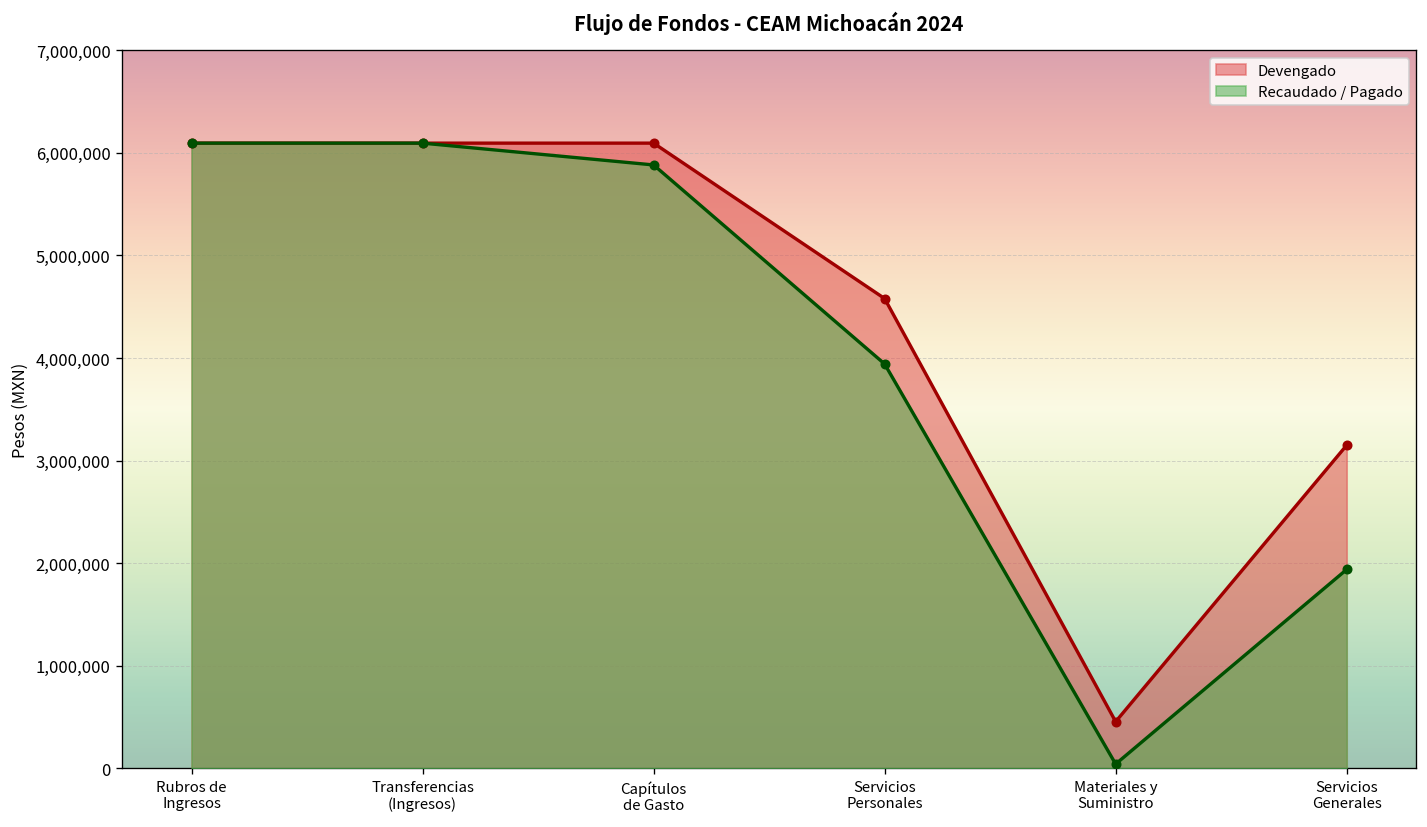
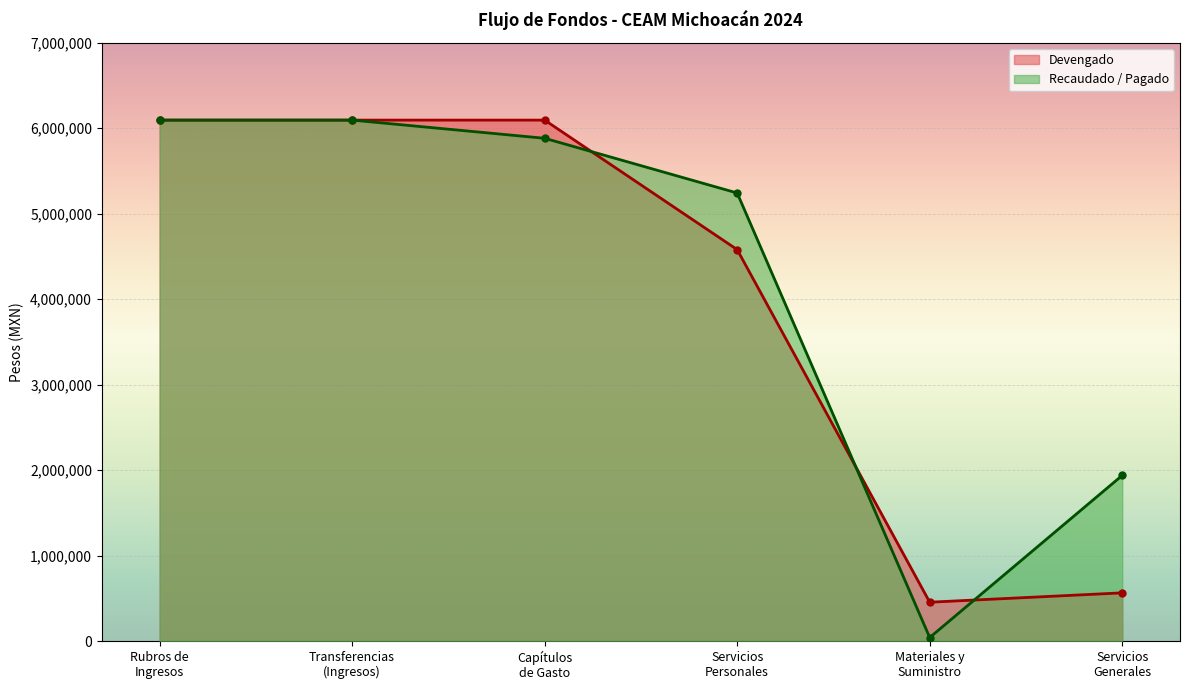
Recaudado / Pagado, Servicios Personales: 3,900,000 -> 5,200,000
Devengado, Servicios Generales: 3,200,000 -> 600,000
